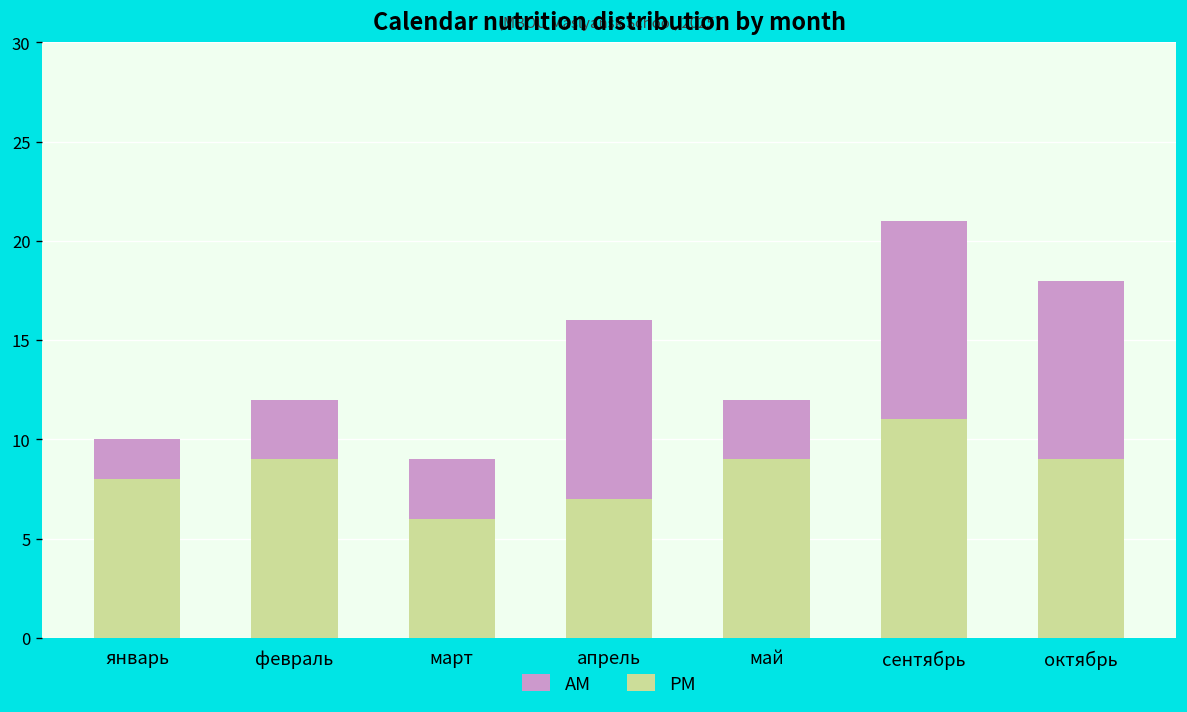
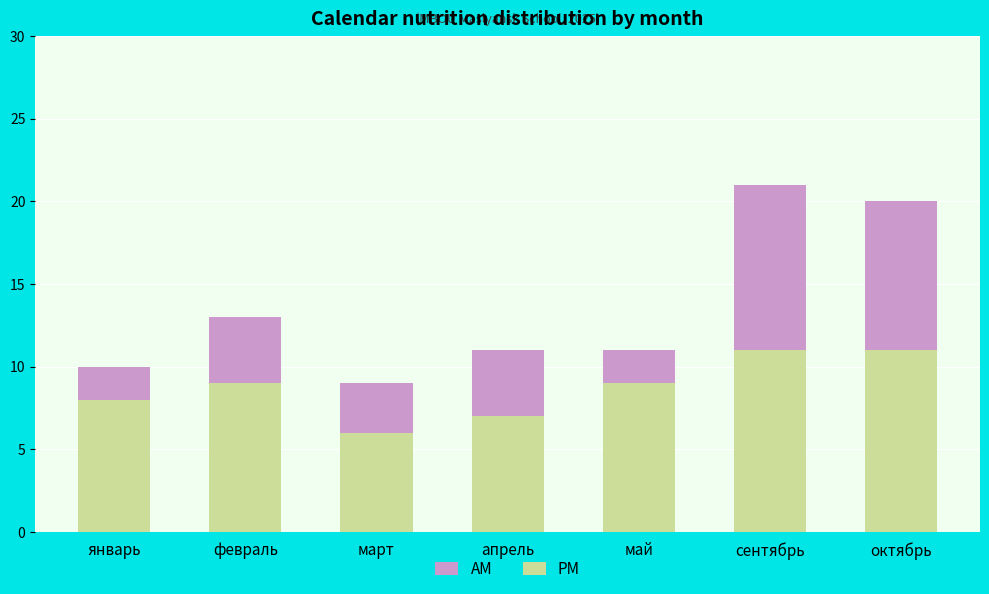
AM, февраль: 3 -> 4
AM, апрель: 9 -> 4
AM, май: 3 -> 2
PM, октябрь: 9 -> 11
